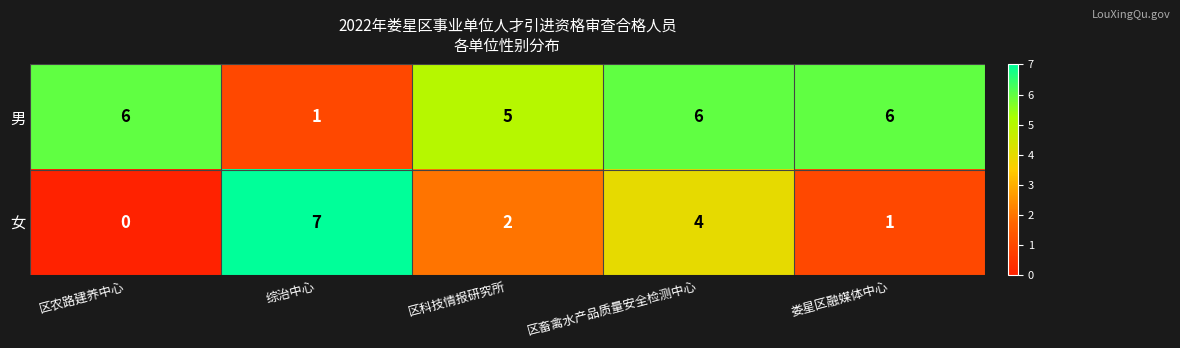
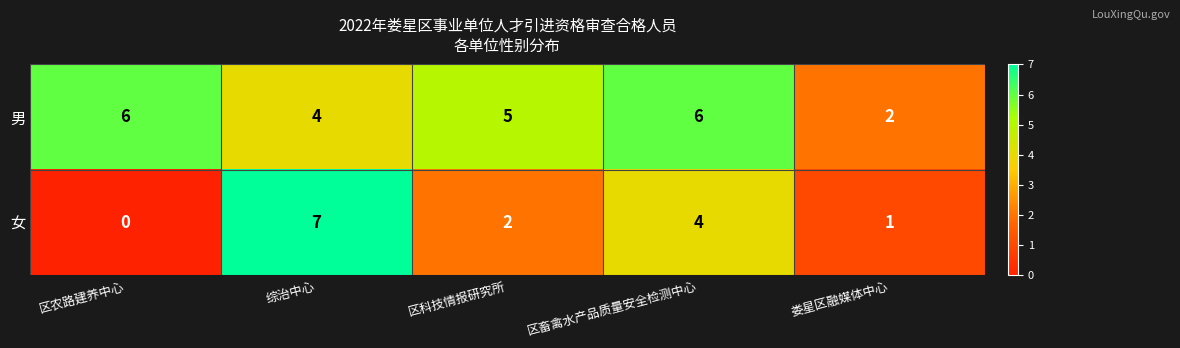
男, 综治中心: 1 -> 4
男, 娄星区融媒体中心: 6 -> 2
